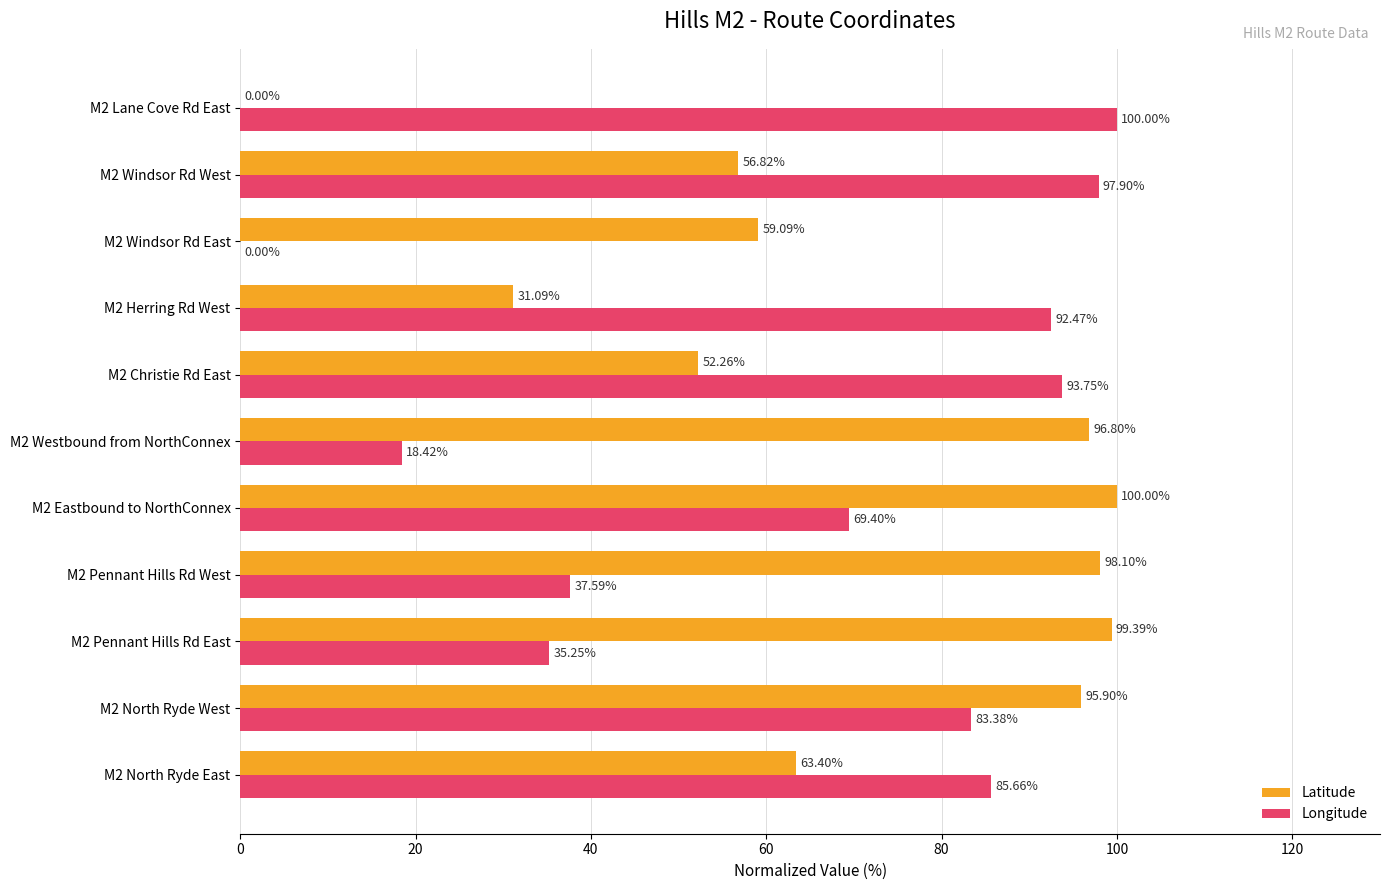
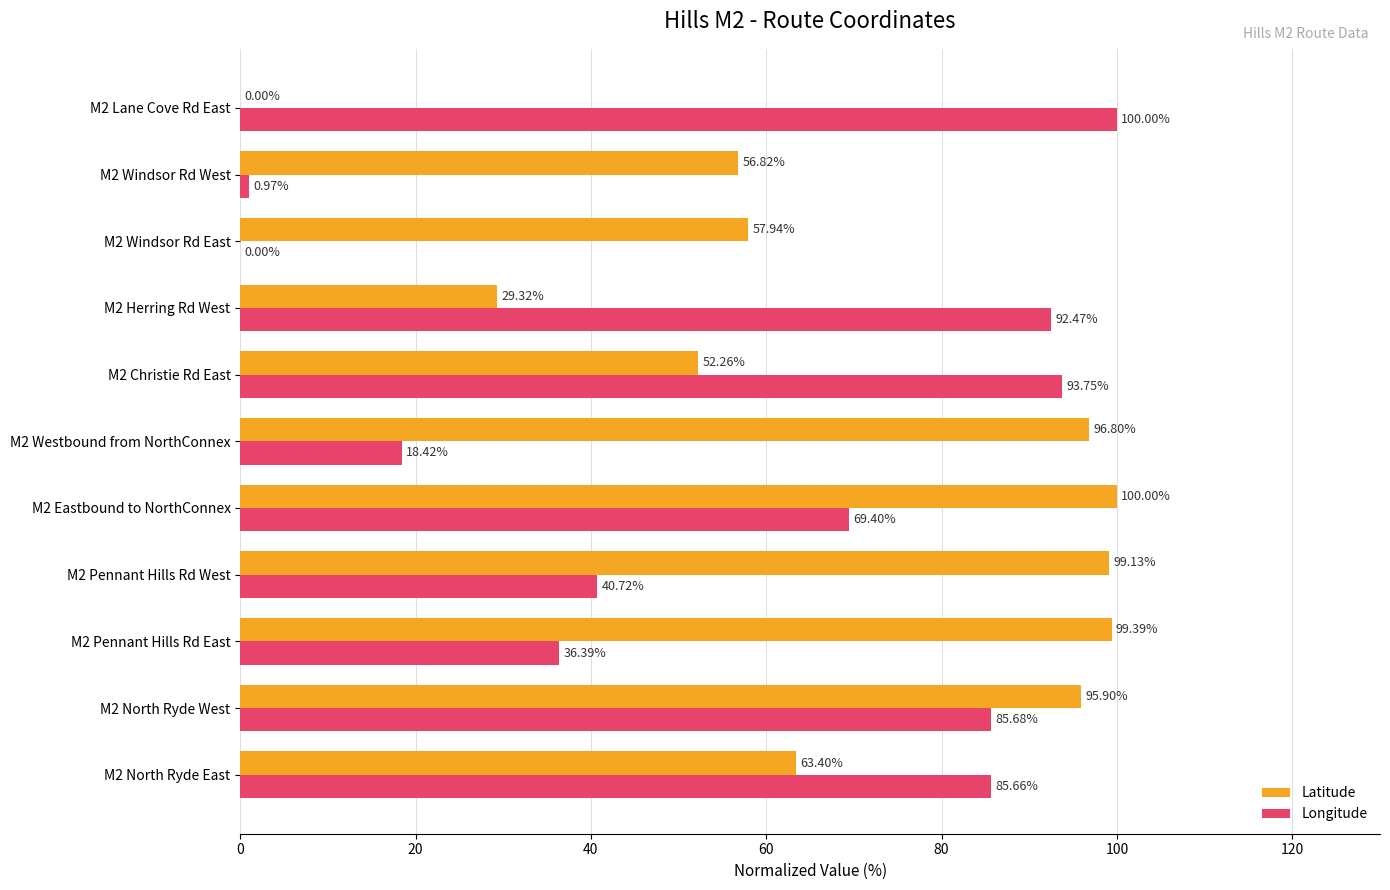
Longitude, M2 Windsor Rd West: 97.90% -> 0.97%
Latitude, M2 Windsor Rd East: 59.09% -> 57.94%
Latitude, M2 Herring Rd West: 31.09% -> 29.32%
Latitude, M2 Pennant Hills Rd West: 98.10% -> 99.13%
Longitude, M2 Pennant Hills Rd West: 37.59% -> 40.72%
Longitude, M2 Pennant Hills Rd East: 35.25% -> 36.39%
Longitude, M2 North Ryde West: 83.38% -> 85.68%
